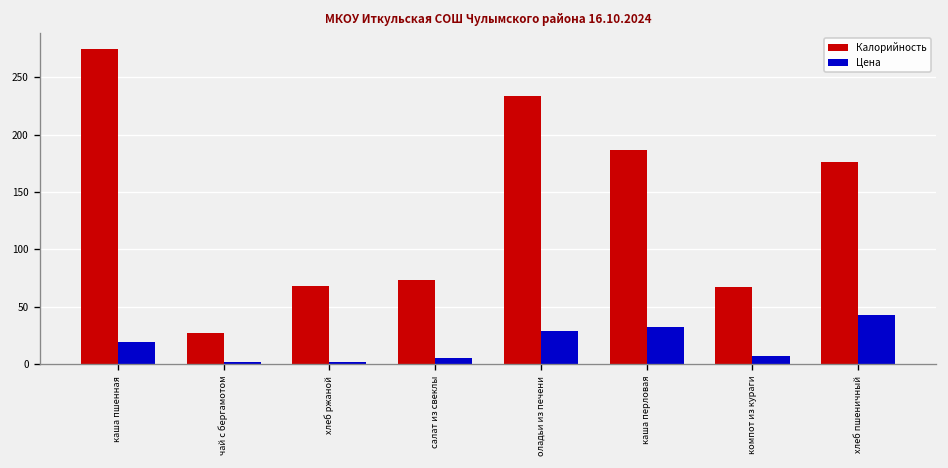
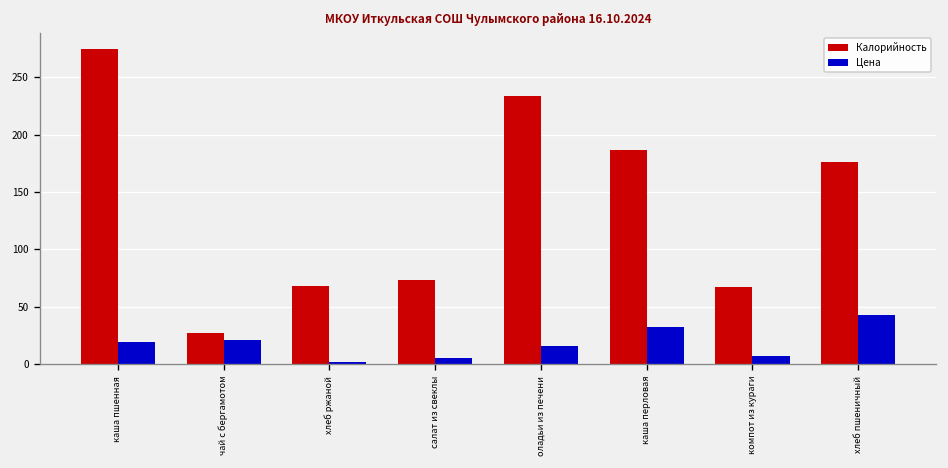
Цена, чай с бергамотом: 0 -> 20
Цена, оладьи из печени: 30 -> 20
